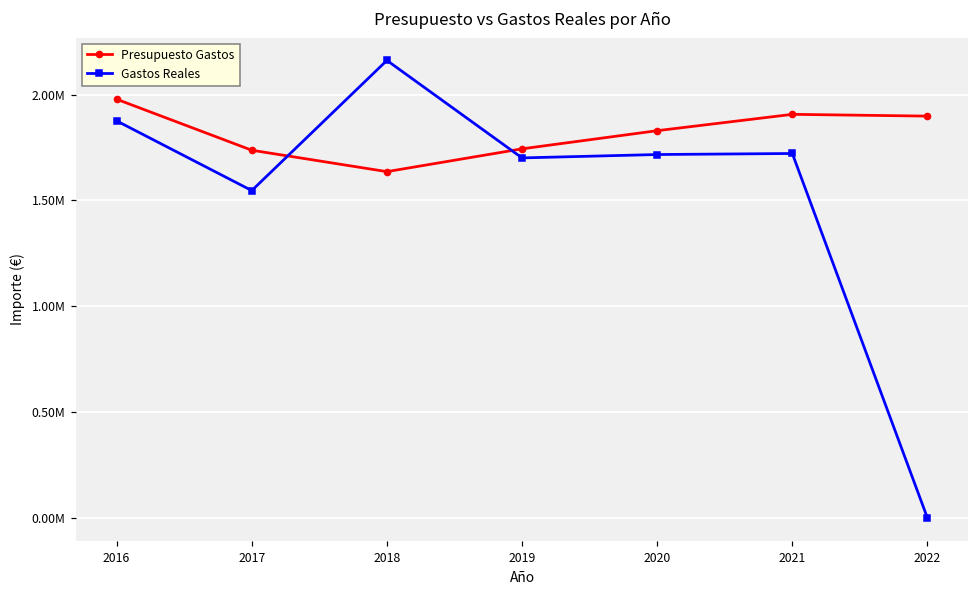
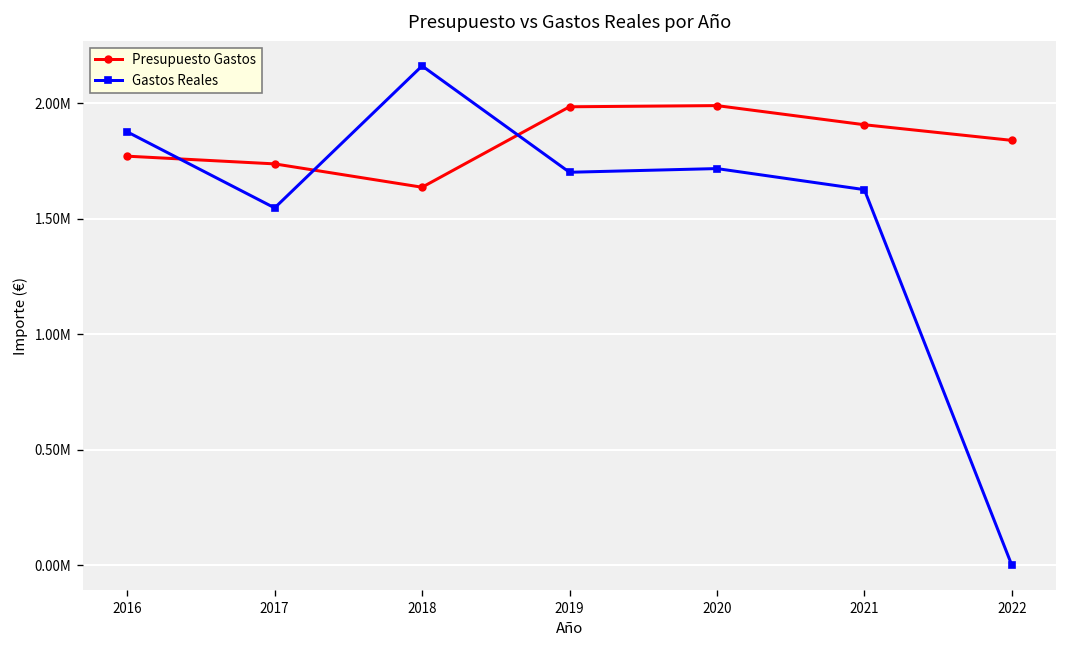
Presupuesto Gastos, 2016: 1980000 -> 1770000
Presupuesto Gastos, 2019: 1740000 -> 1980000
Presupuesto Gastos, 2020: 1830000 -> 1990000
Gastos Reales, 2021: 1720000 -> 1630000
Presupuesto Gastos, 2022: 1900000 -> 1840000
